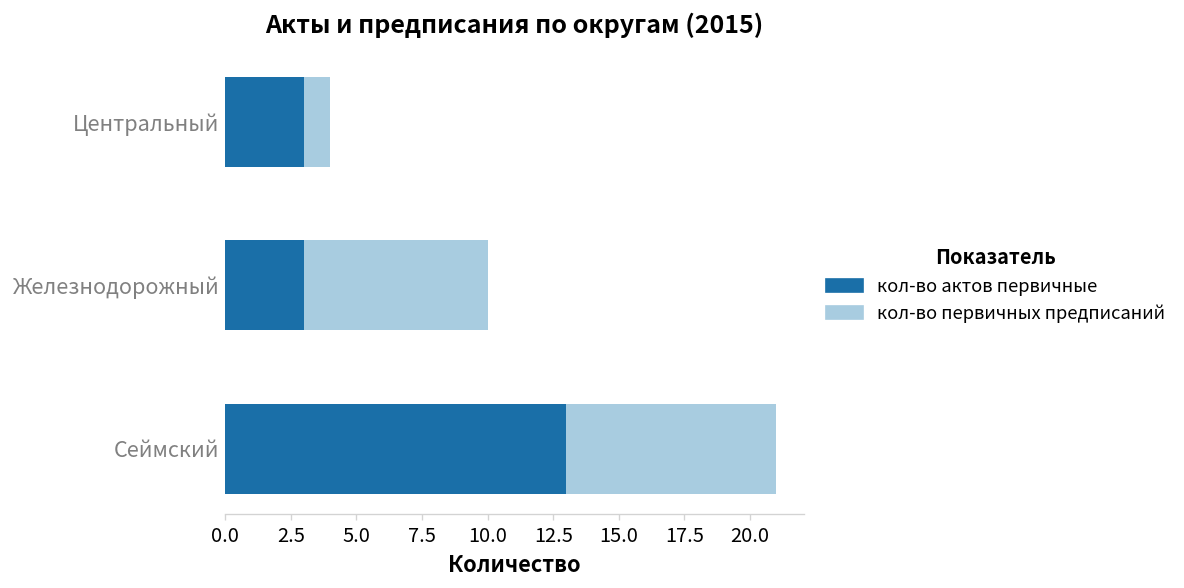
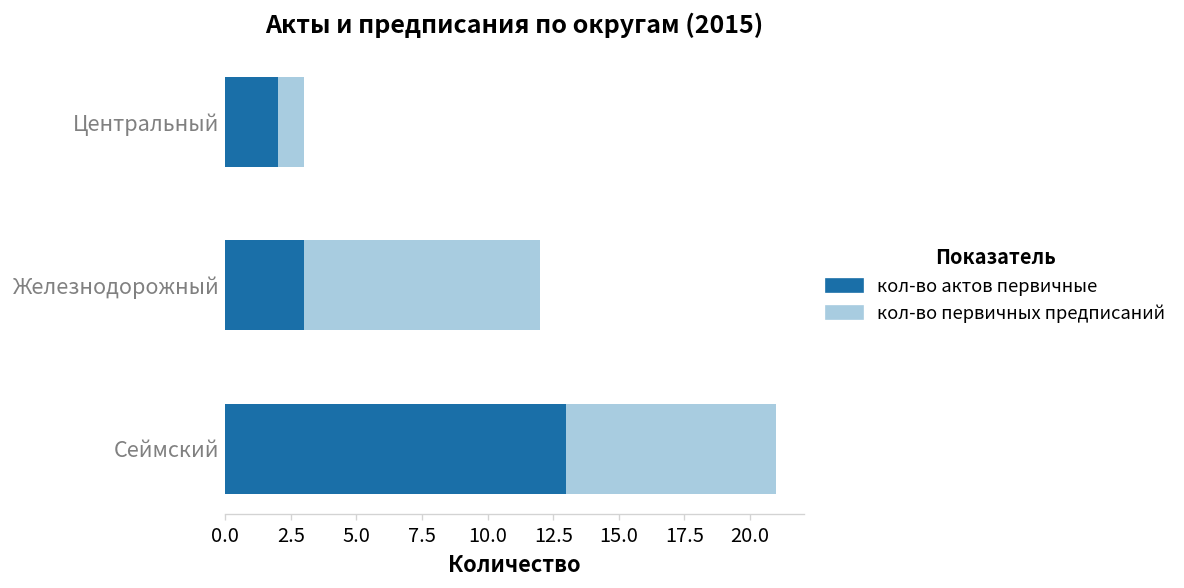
кол-во актов первичные, Центральный: 3 -> 2
кол-во первичных предписаний, Железнодорожный: 7 -> 9
